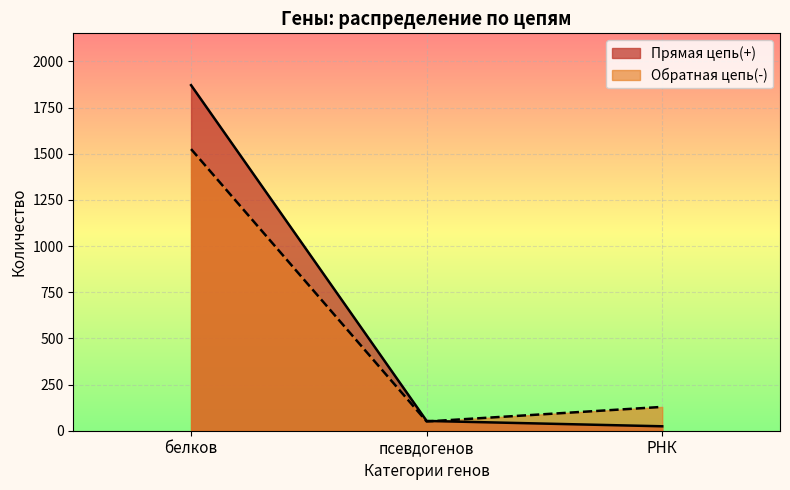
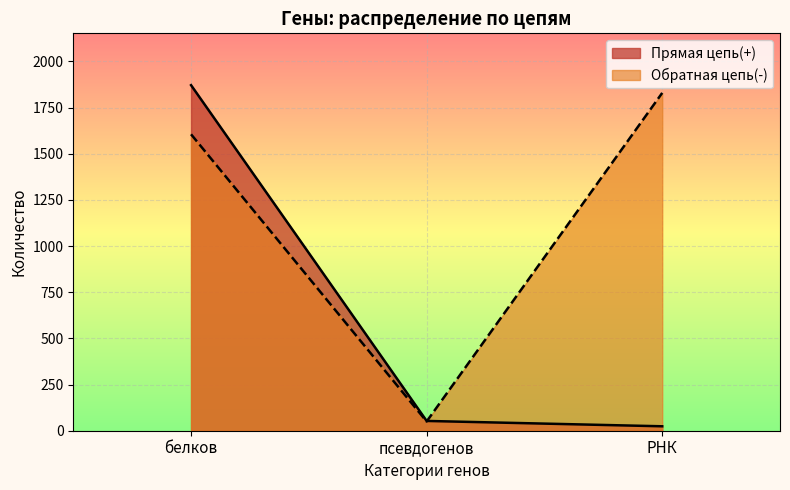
Обратная цепь(-), белков: 1530 -> 1610
Обратная цепь(-), РНК: 130 -> 1830
